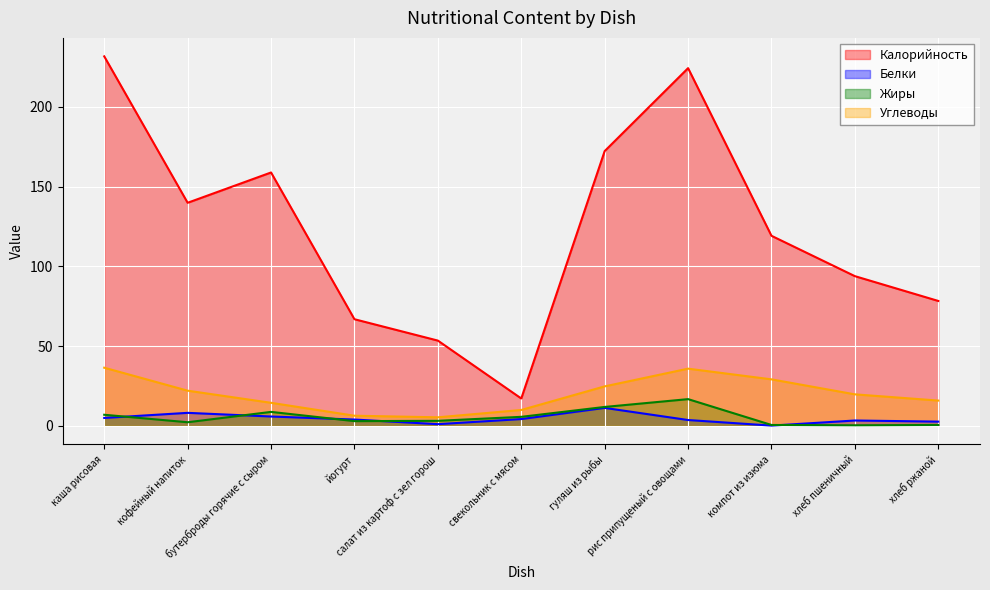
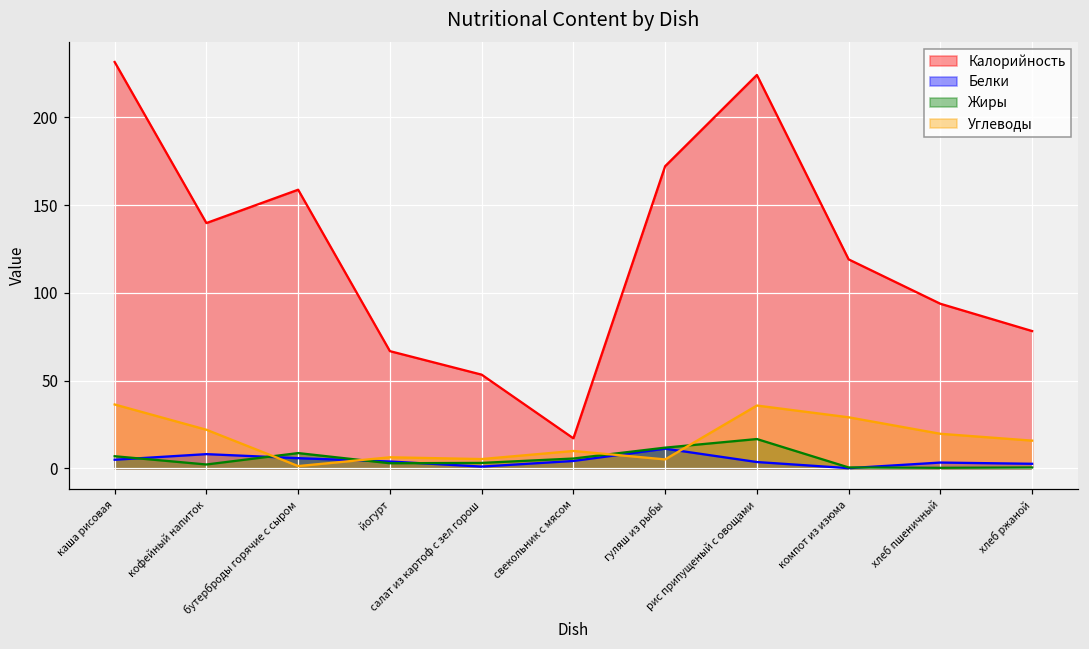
Углеводы, бутерброды горячие с сыром: 14 -> 1
Углеводы, гуляш из рыбы: 25 -> 5
